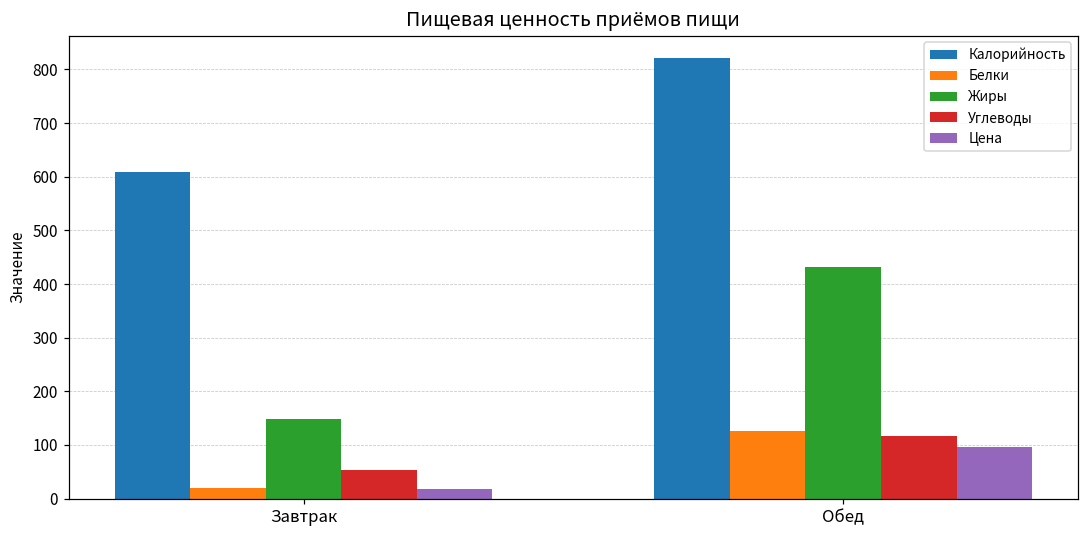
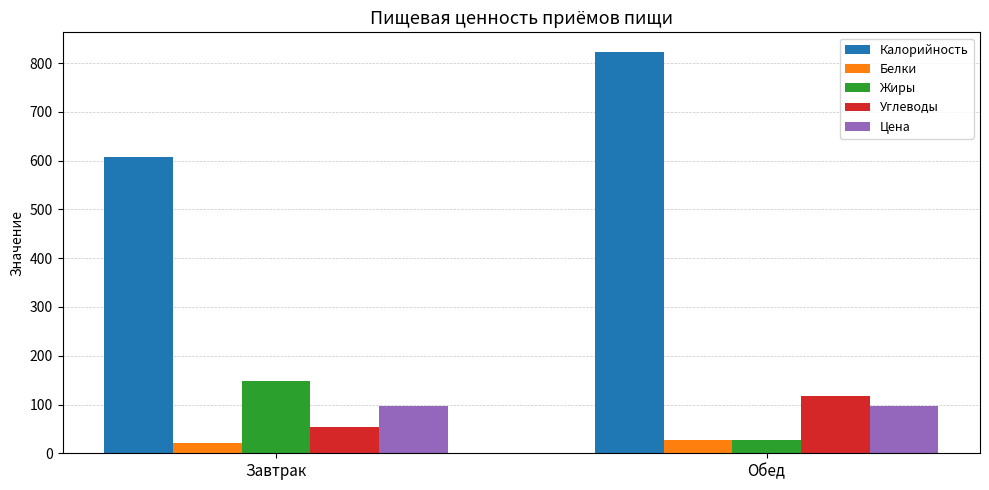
Цена, Завтрак: 20 -> 100
Белки, Обед: 130 -> 30
Жиры, Обед: 430 -> 30
